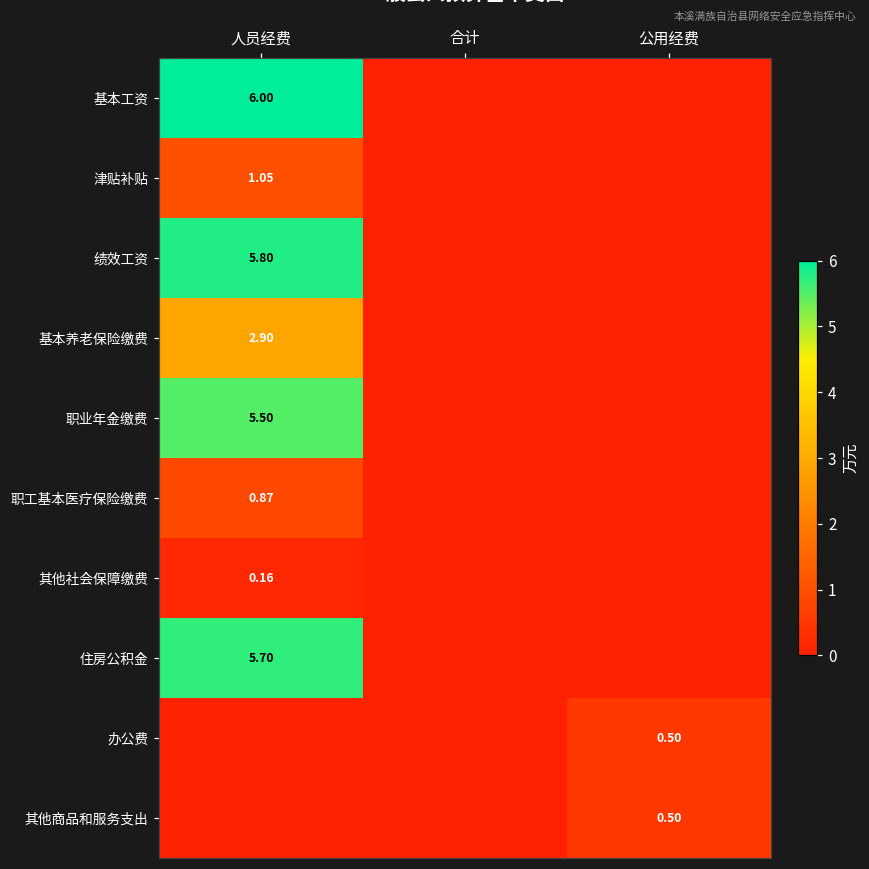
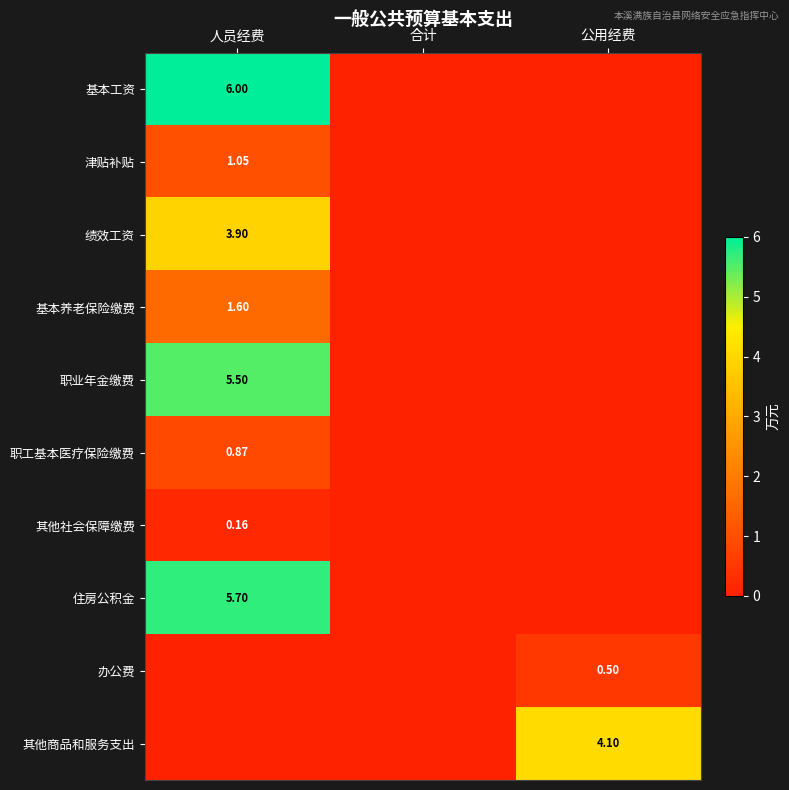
绩效工资, 人员经费: 5.80 -> 3.90
基本养老保险缴费, 人员经费: 2.90 -> 1.60
其他商品和服务支出, 公用经费: 0.50 -> 4.10
